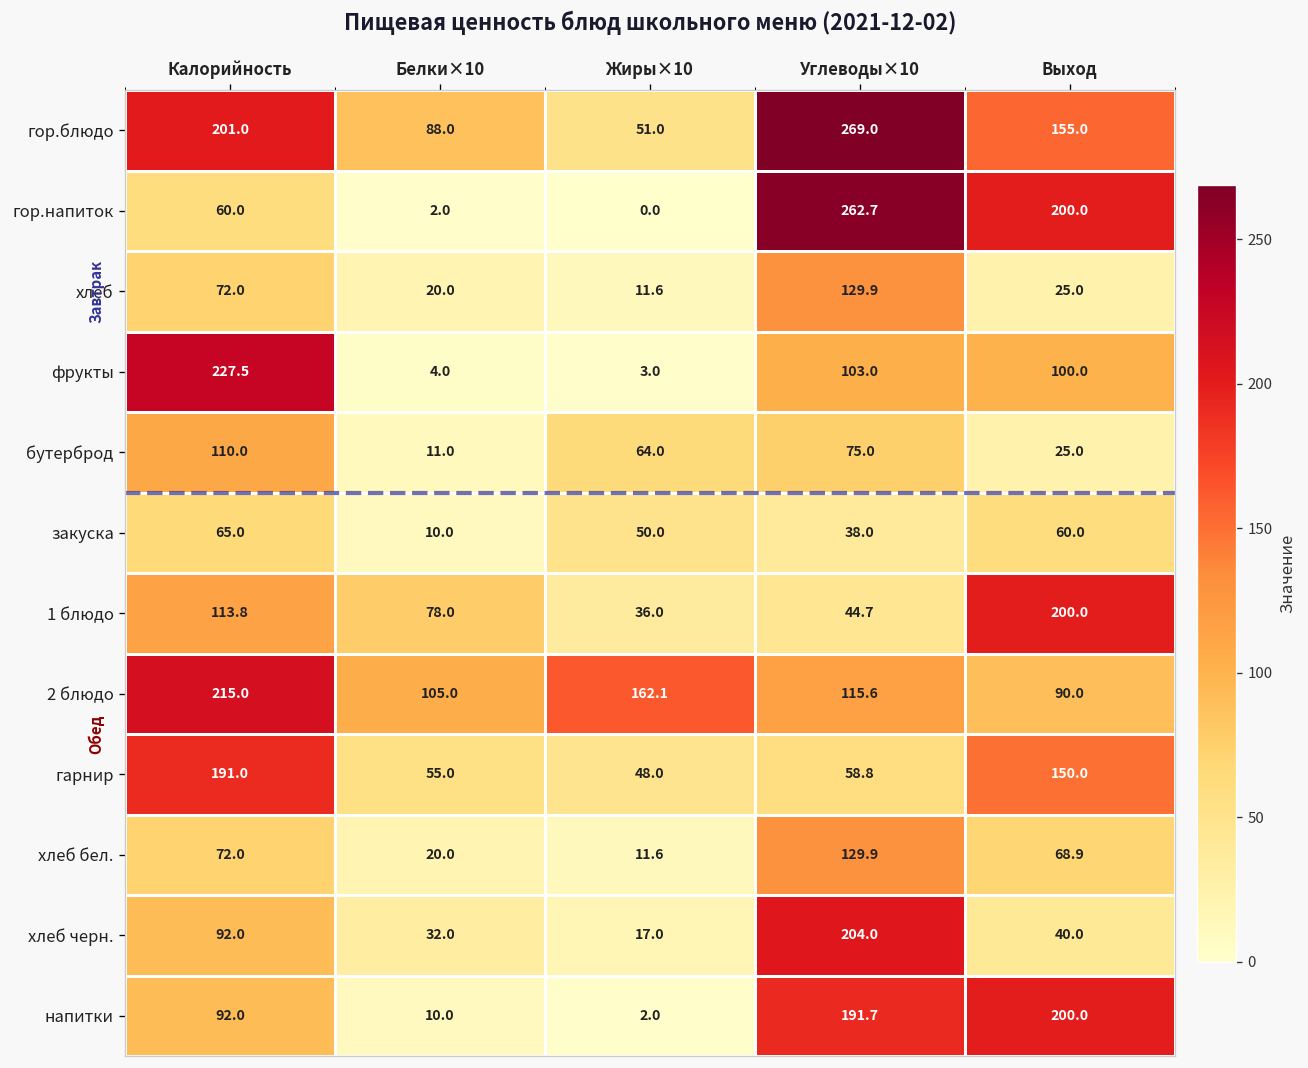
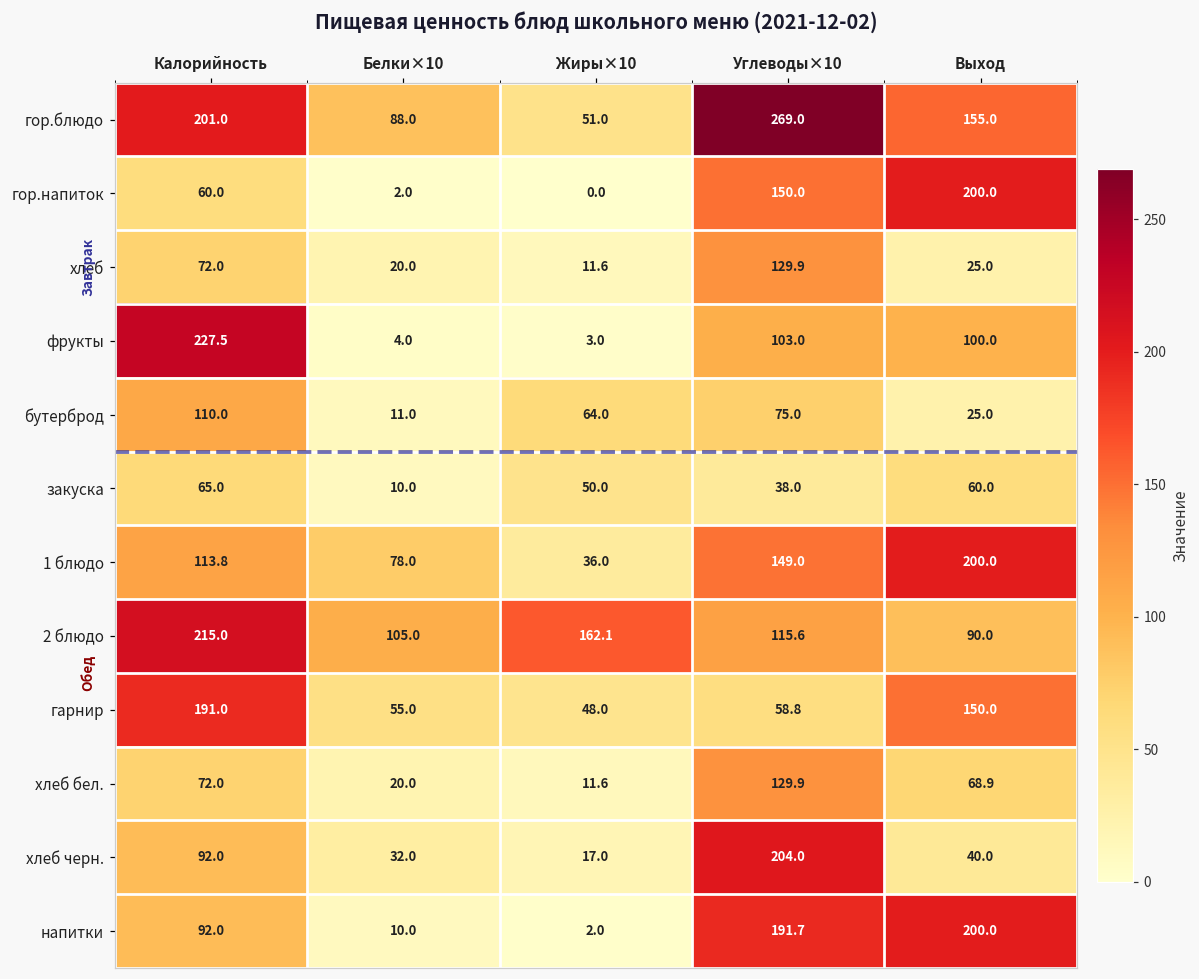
гор.напиток, Углеводы×10: 262.7 -> 150.0
1 блюдо, Углеводы×10: 44.7 -> 149.0
